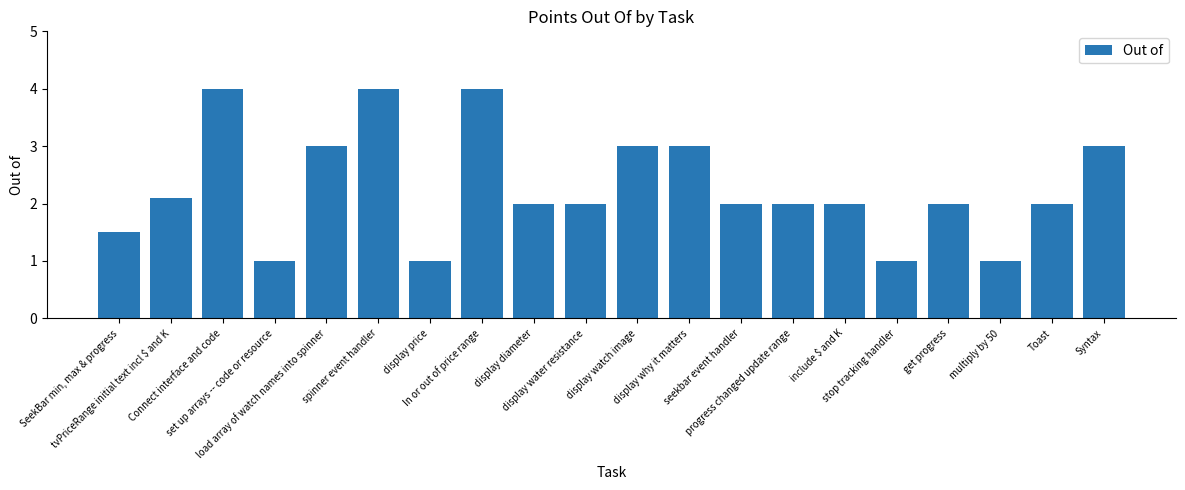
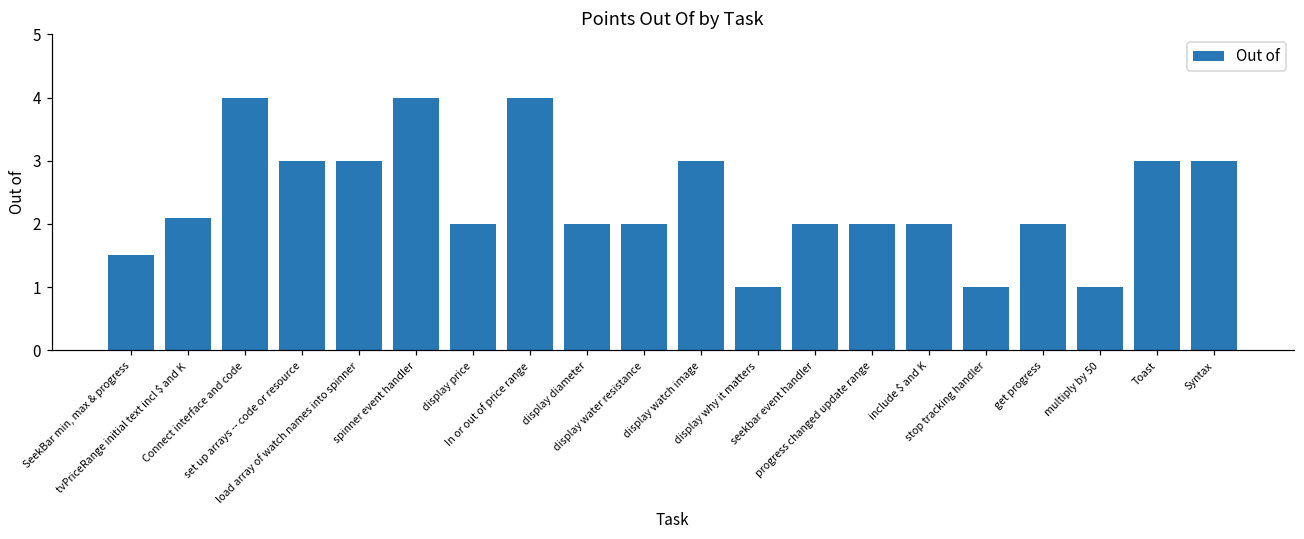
set up arrays -- code or resource: 1 -> 3
display price: 1 -> 2
display why it matters: 3 -> 1
Toast: 2 -> 3
